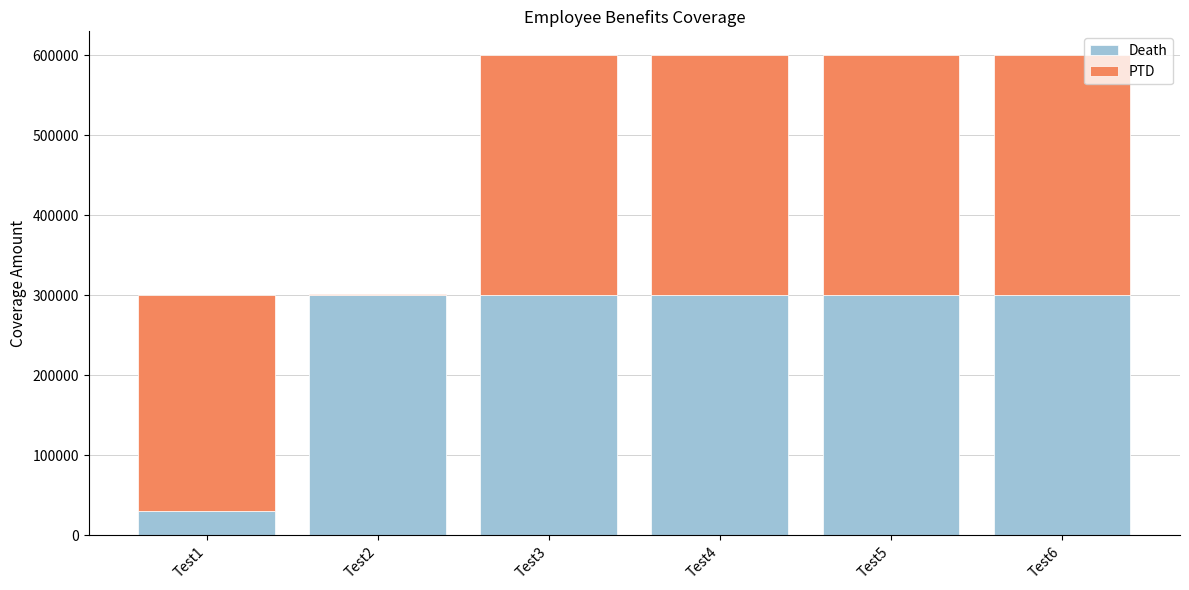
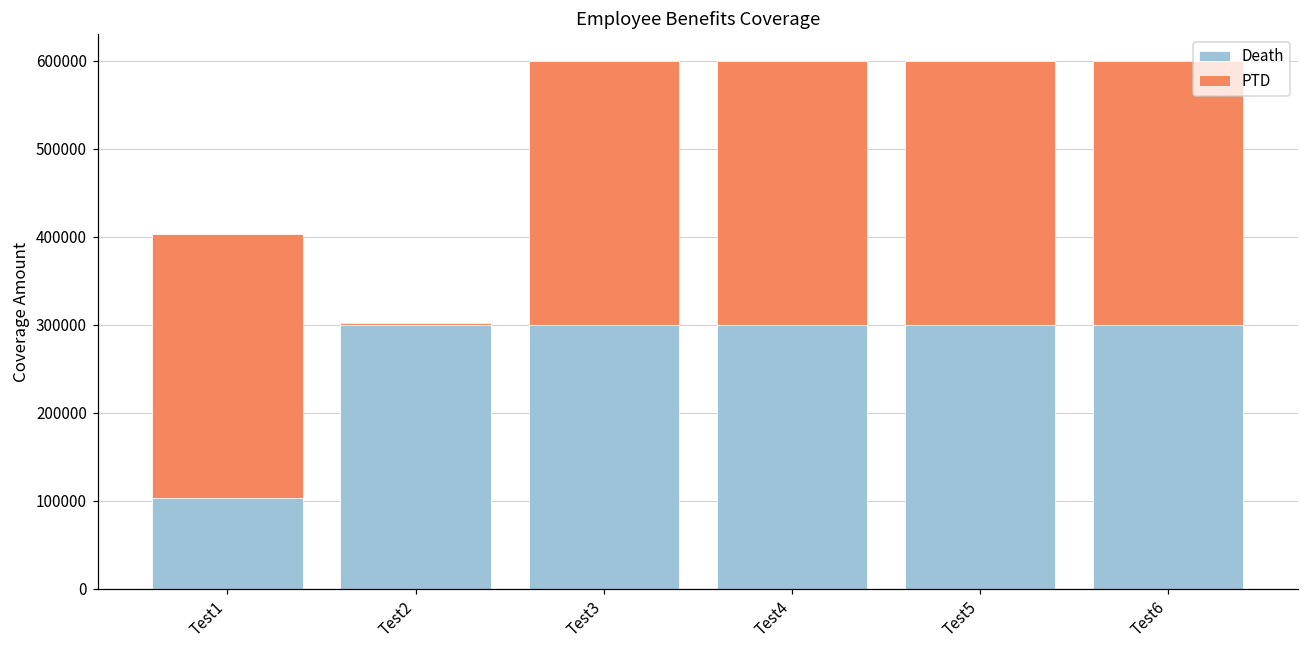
Death, Test1: 30000 -> 100000
PTD, Test1: 270000 -> 300000
